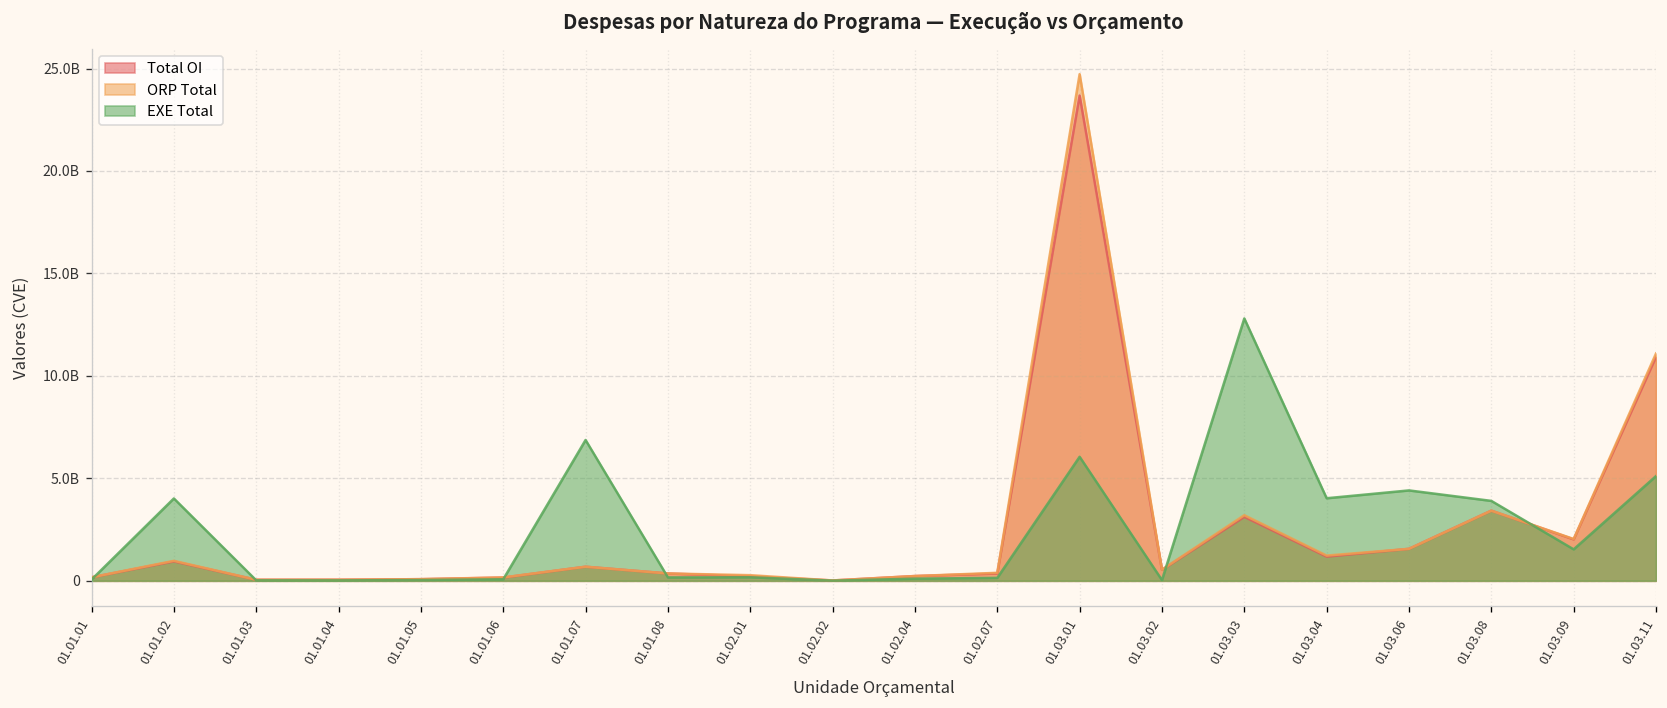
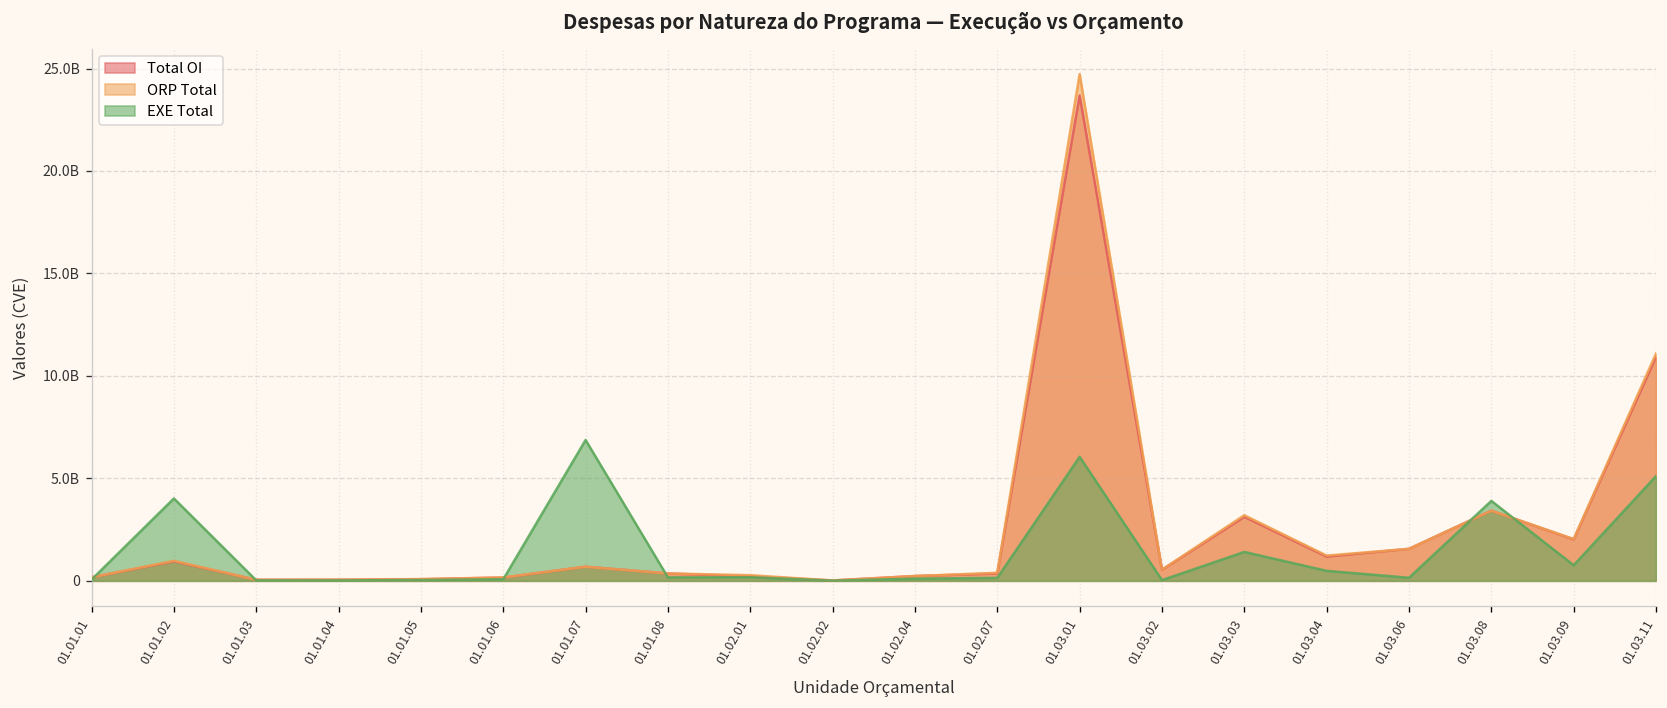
EXE Total, 01.03.03: 12800000000 -> 1400000000
EXE Total, 01.03.04: 4000000000 -> 500000000
EXE Total, 01.03.06: 4400000000 -> 100000000
EXE Total, 01.03.09: 1500000000 -> 800000000
